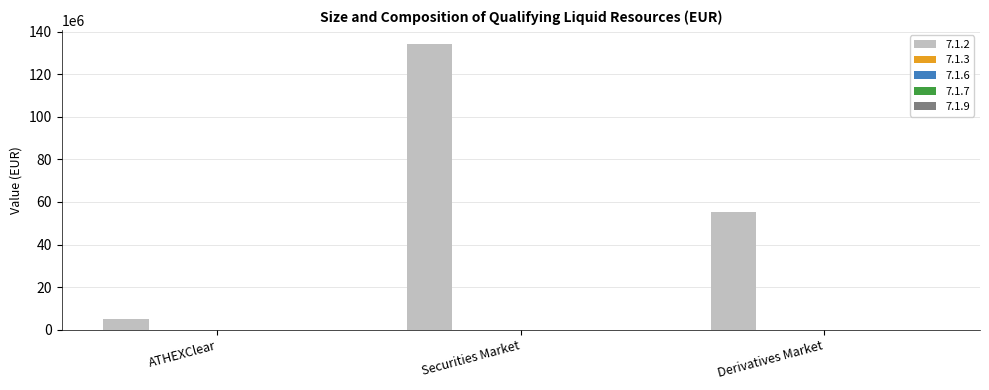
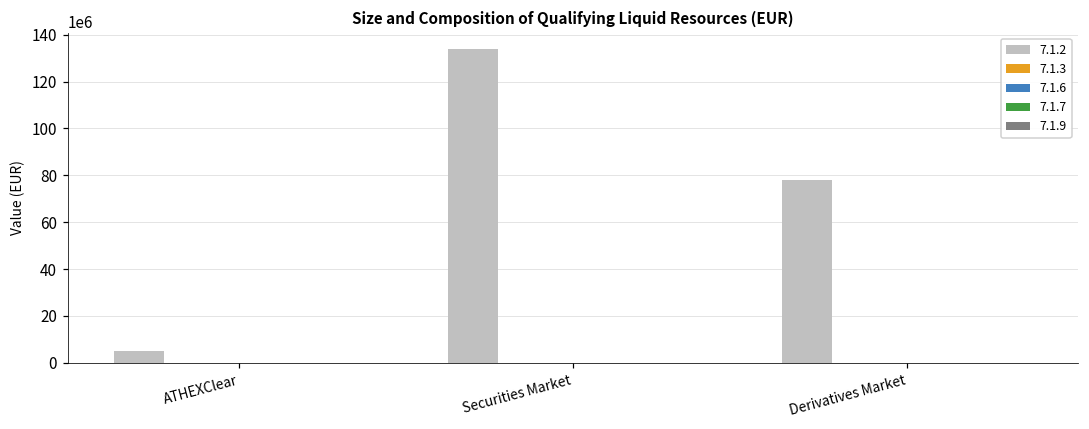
7.1.2, Derivatives Market: 55000000 -> 78000000
